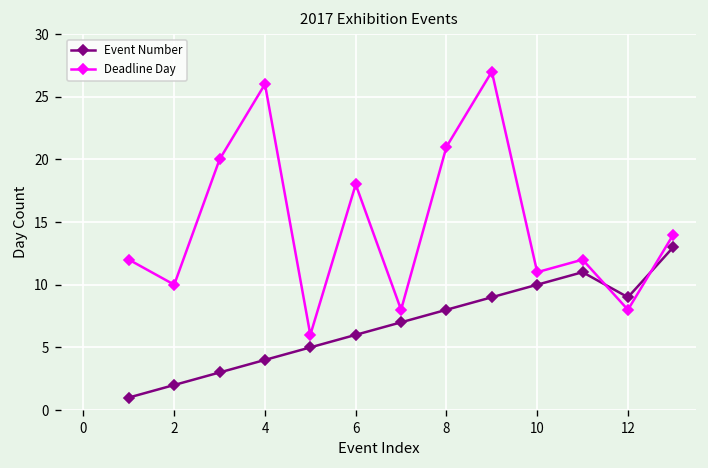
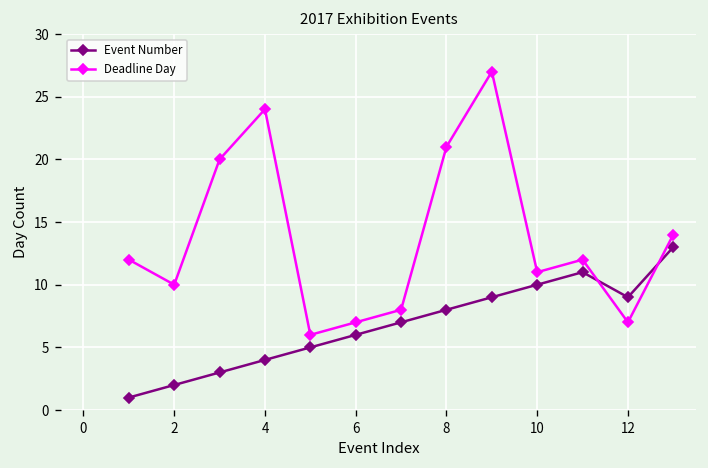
Deadline Day, 4: 26 -> 24
Deadline Day, 6: 18 -> 7
Deadline Day, 12: 8 -> 7
